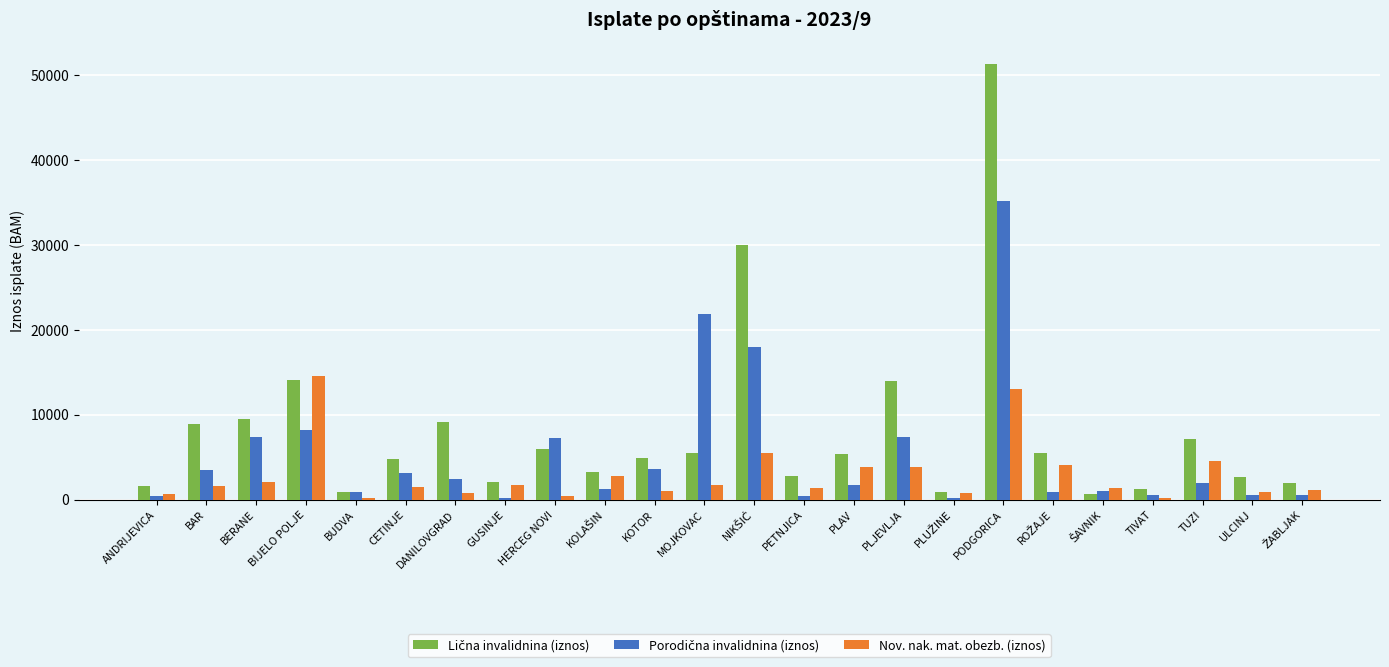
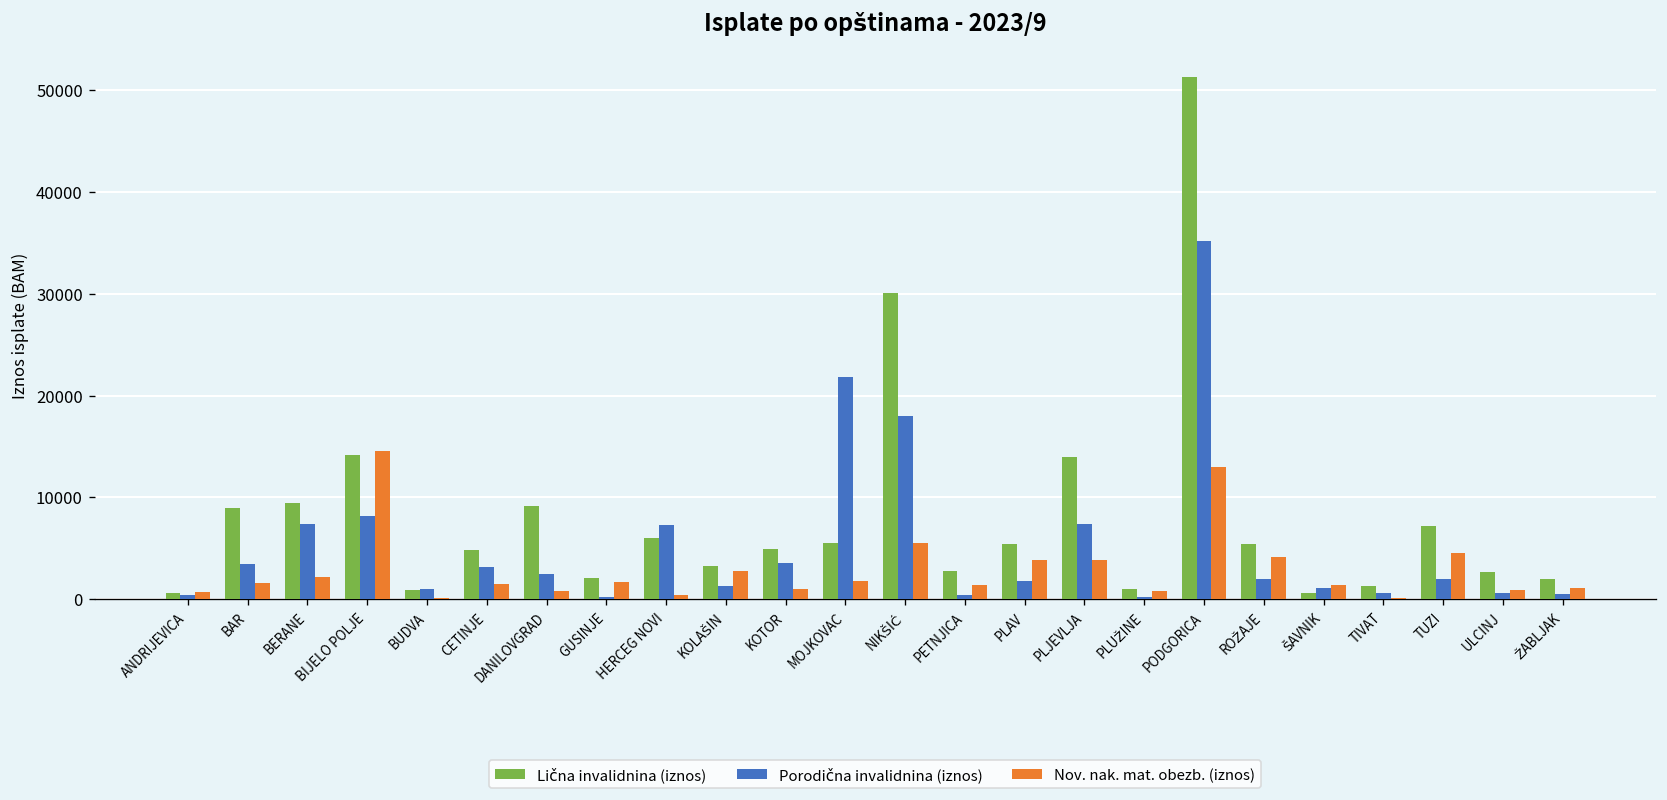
Lična invalidnina (iznos), ANDRIJEVICA: 2000 -> 1000
Porodična invalidnina (iznos), ROŽAJE: 1000 -> 2000
